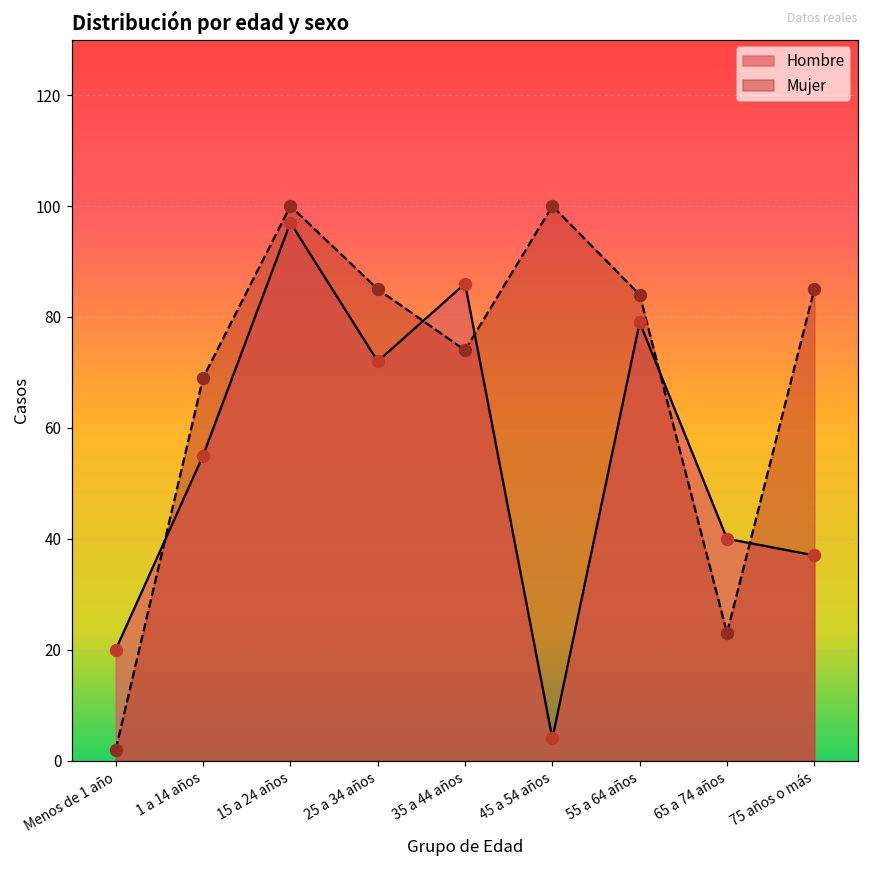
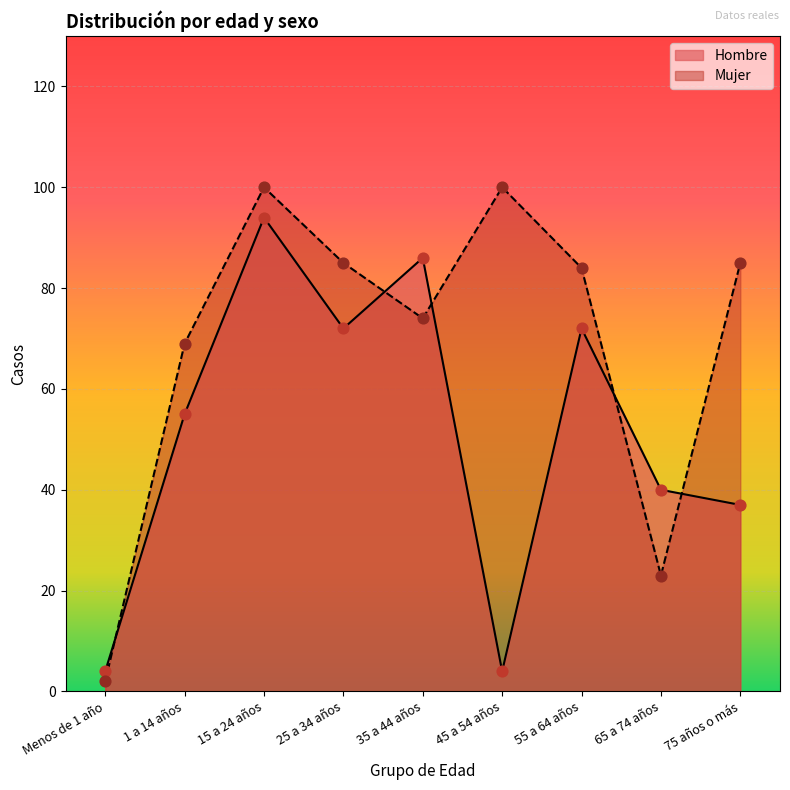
Hombre, Menos de 1 año: 20 -> 4
Hombre, 15 a 24 años: 97 -> 94
Hombre, 55 a 64 años: 79 -> 72
